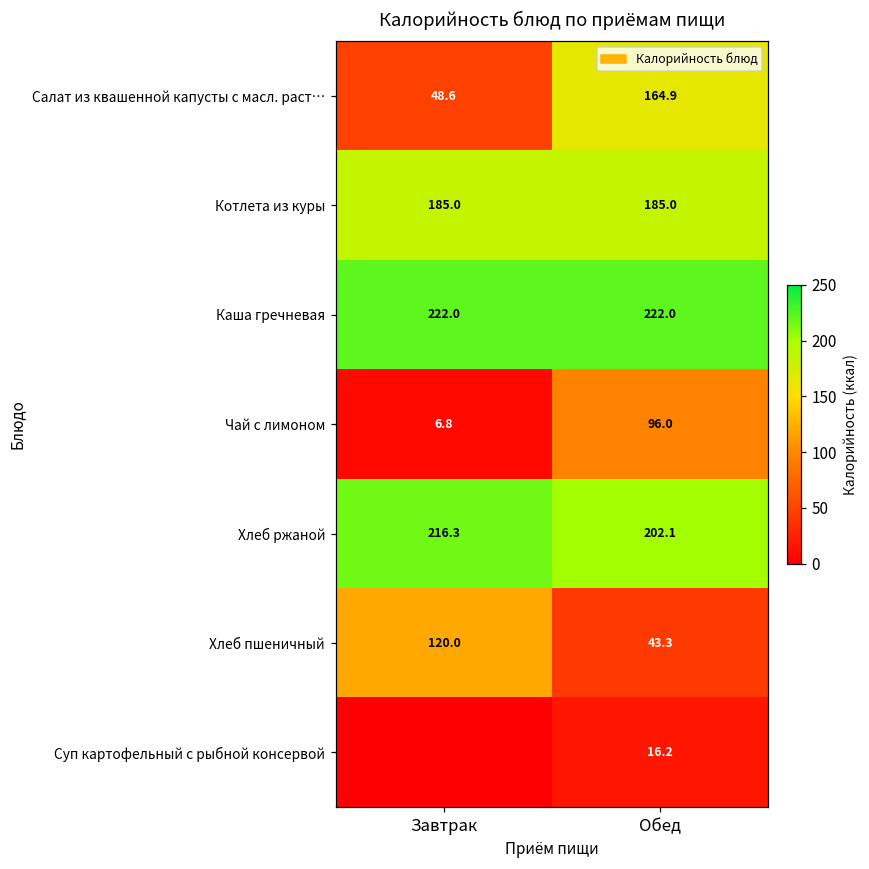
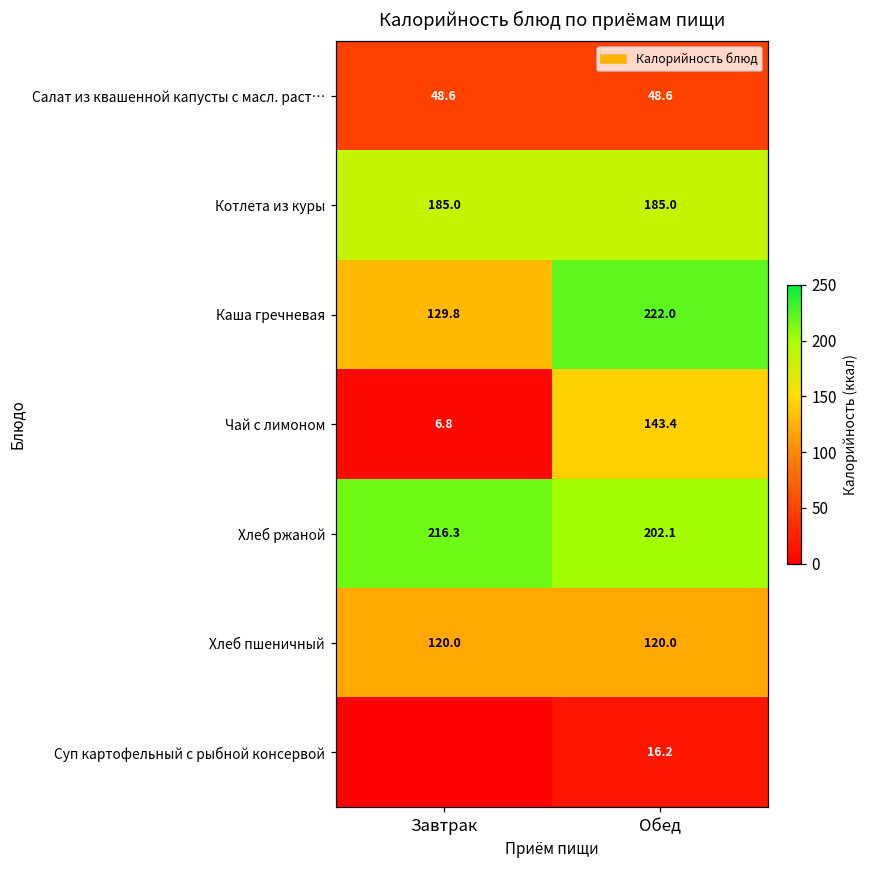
Салат из квашенной капусты с масл. раст…, Обед: 164.9 -> 48.6
Каша гречневая, Завтрак: 222.0 -> 129.8
Чай с лимоном, Обед: 96.0 -> 143.4
Хлеб пшеничный, Обед: 43.3 -> 120.0
